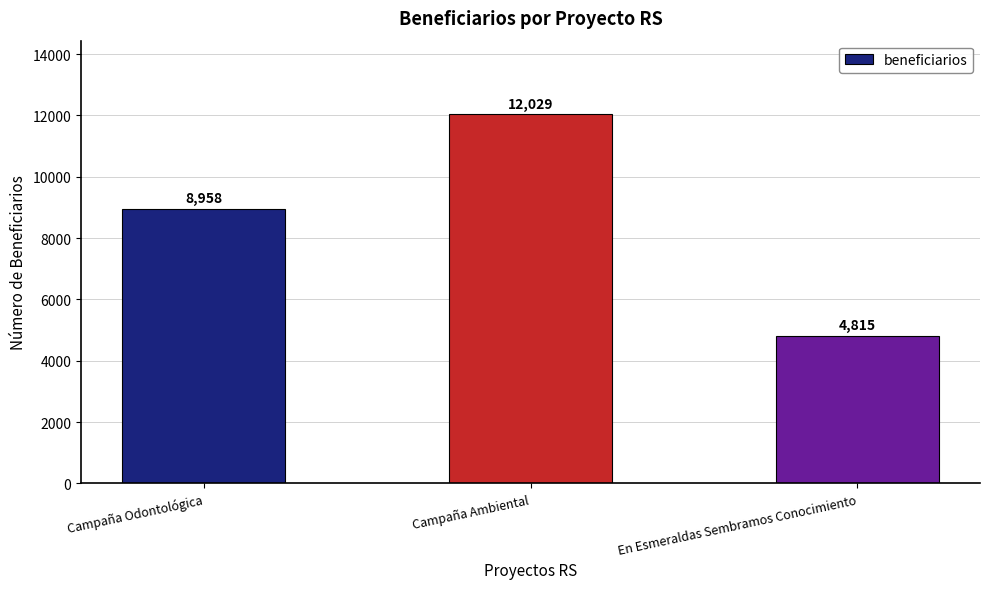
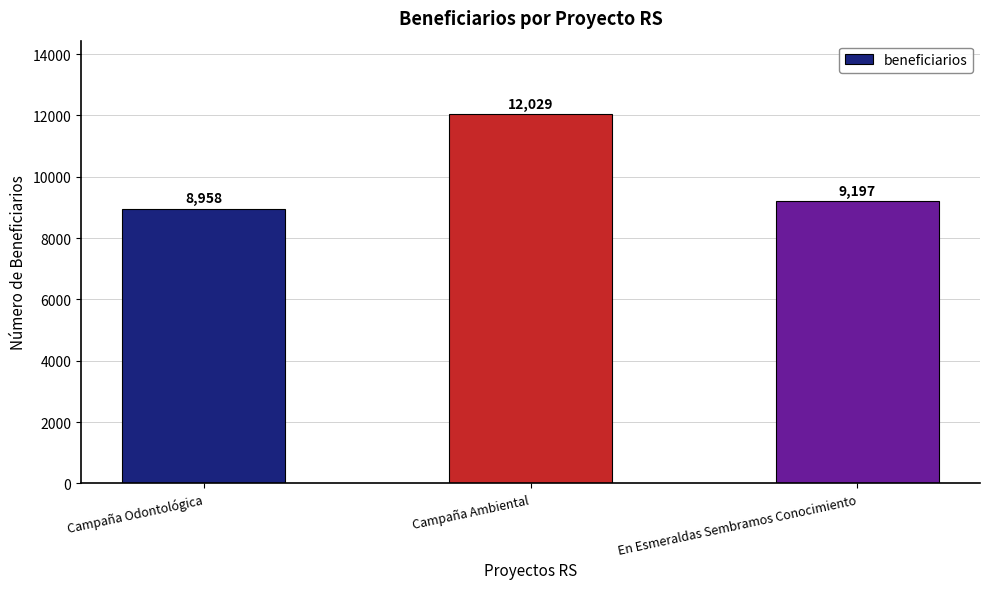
En Esmeraldas Sembramos Conocimiento: 4,815 -> 9,197
